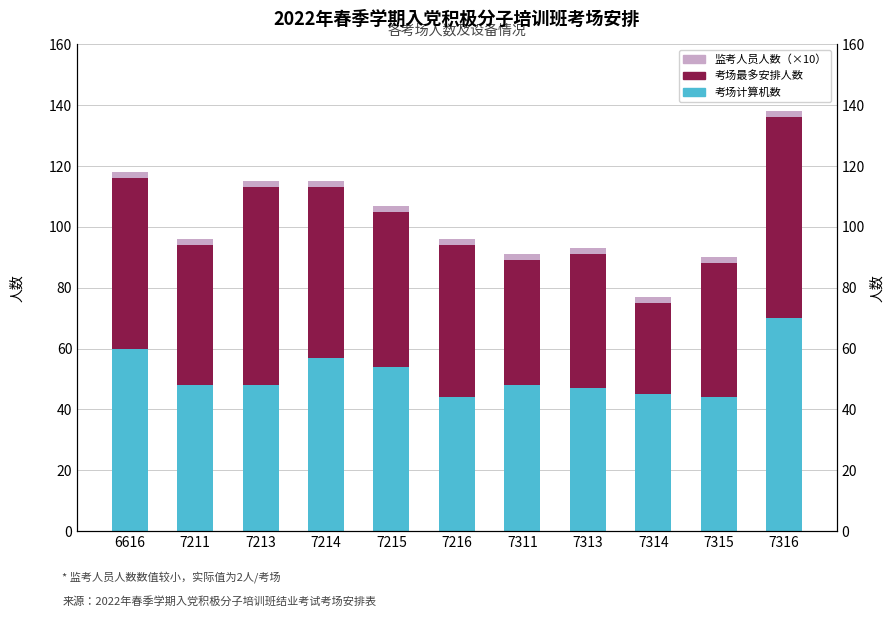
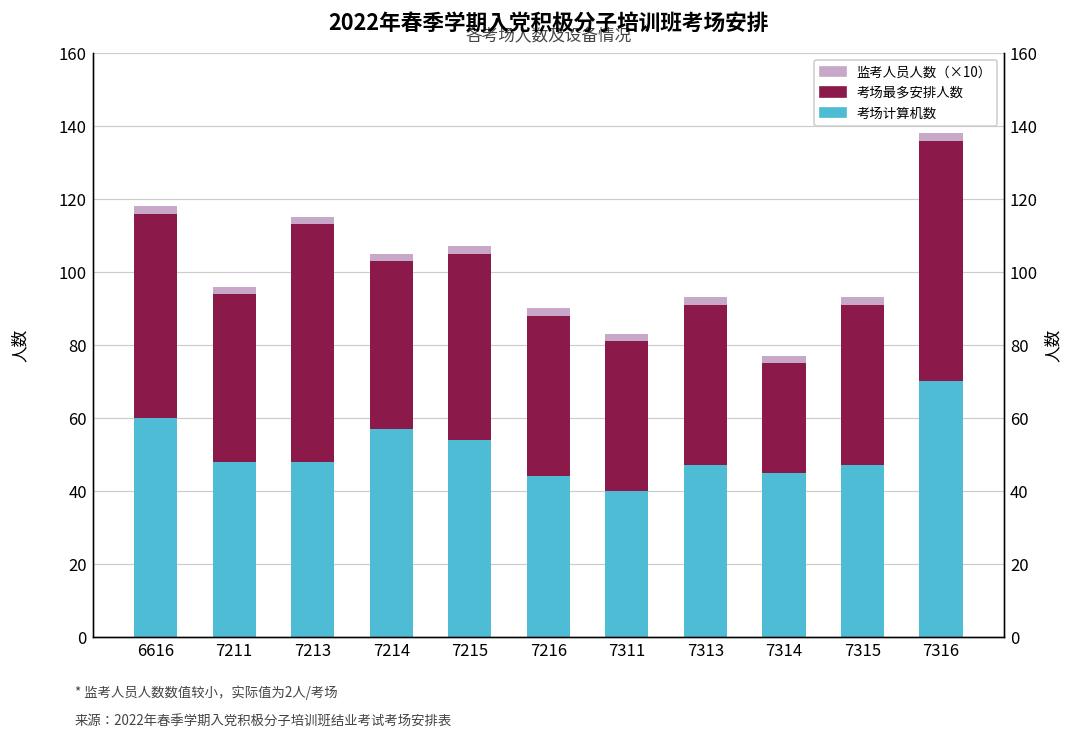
考场最多安排人数, 7214: 56 -> 46
考场最多安排人数, 7216: 50 -> 44
考场计算机数, 7311: 48 -> 40
考场计算机数, 7315: 44 -> 47
